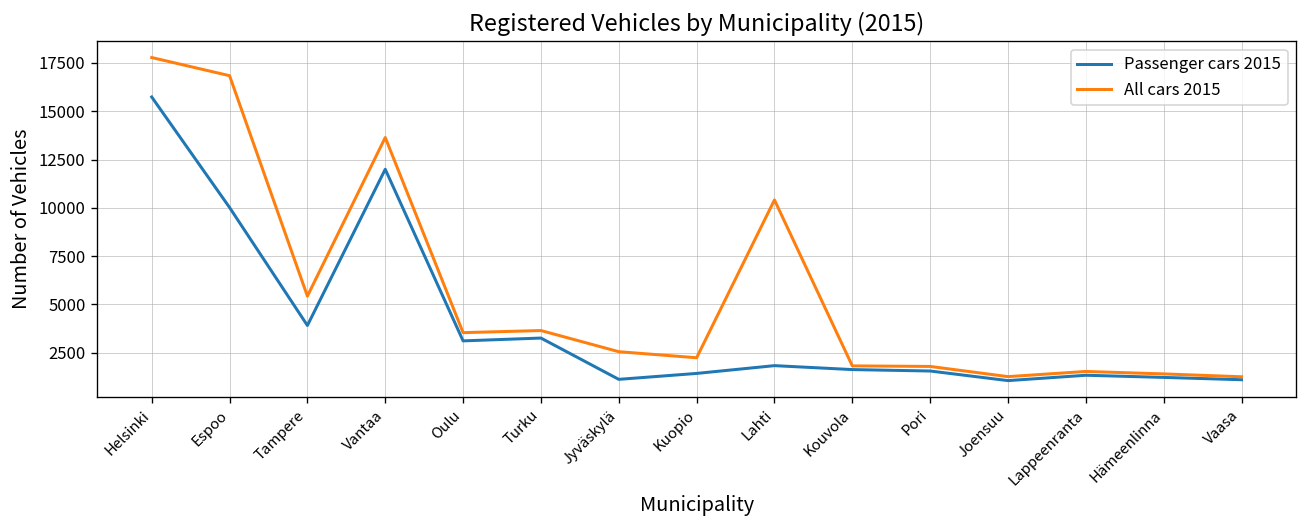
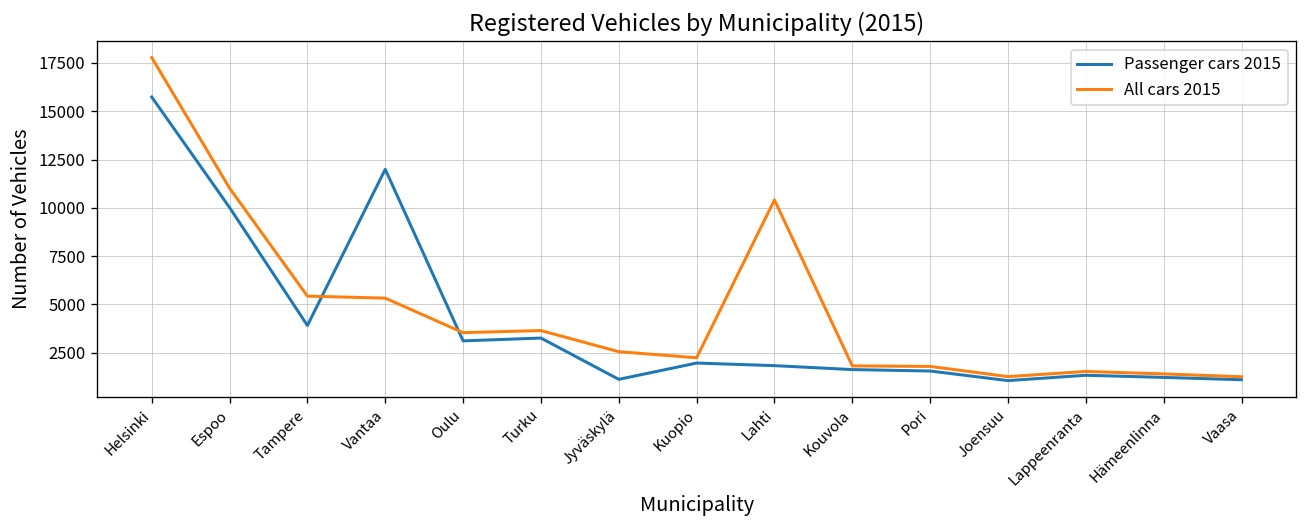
All cars 2015, Espoo: 16800 -> 11000
All cars 2015, Vantaa: 13600 -> 5300
Passenger cars 2015, Kuopio: 1400 -> 2000
